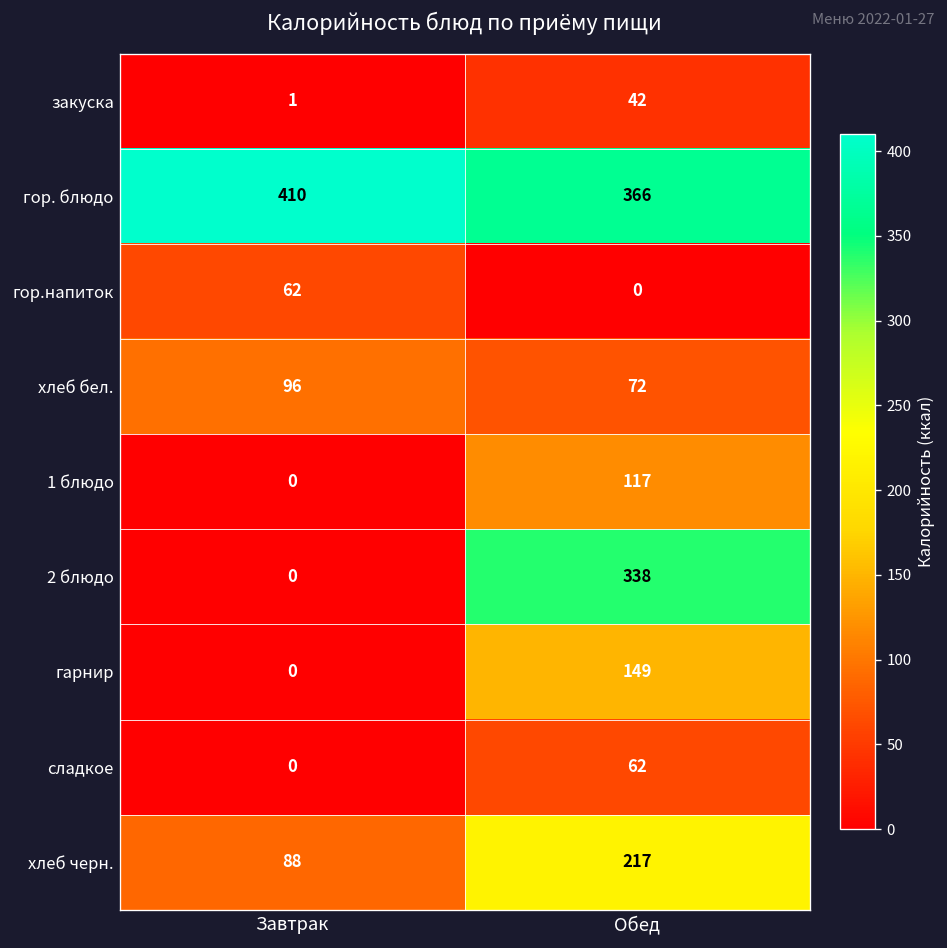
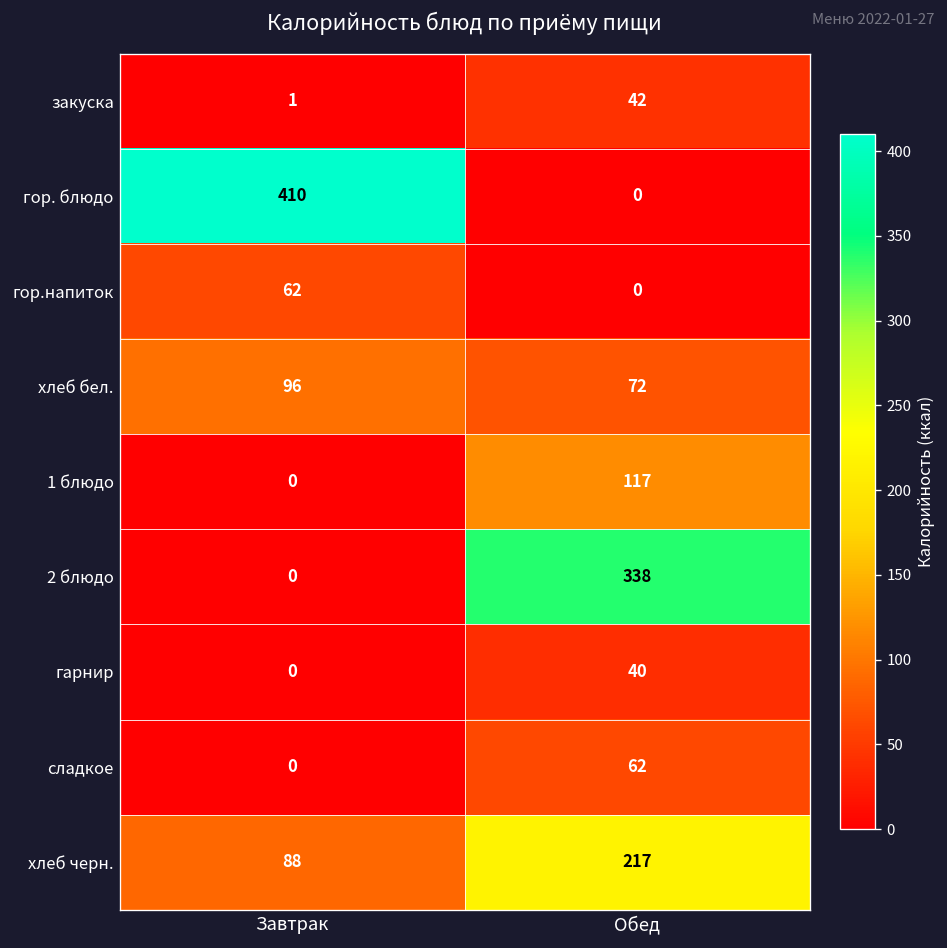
гор. блюдо, Обед: 366 -> 0
гарнир, Обед: 149 -> 40
